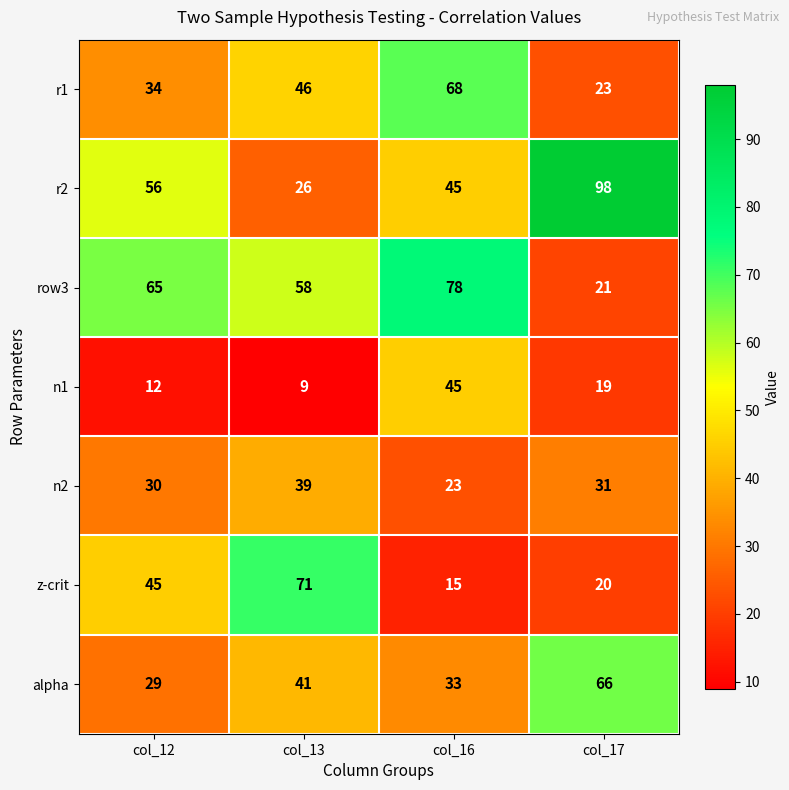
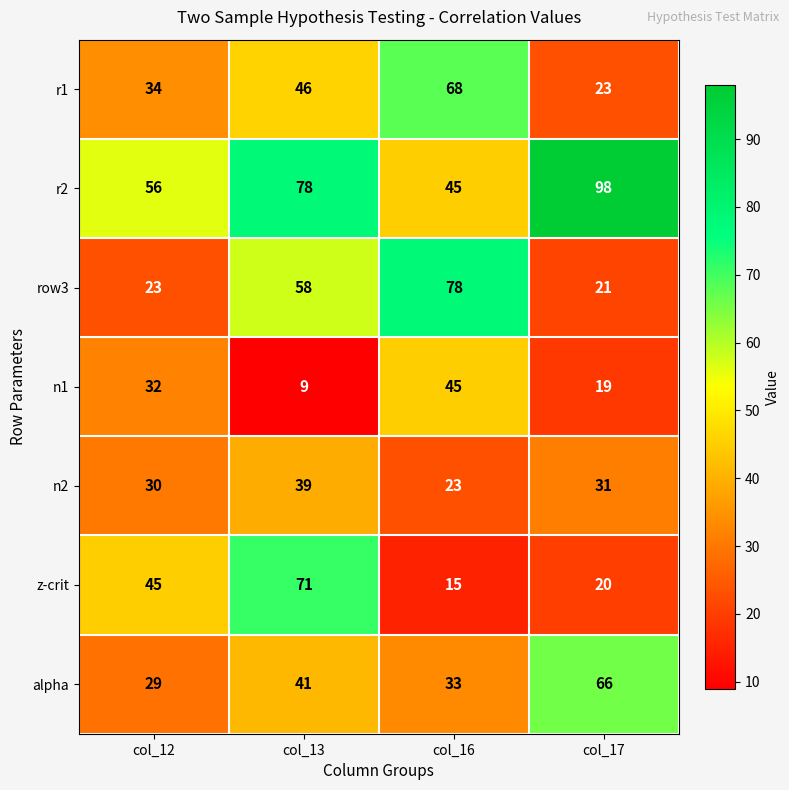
r2, col_13: 26 -> 78
row3, col_12: 65 -> 23
n1, col_12: 12 -> 32
